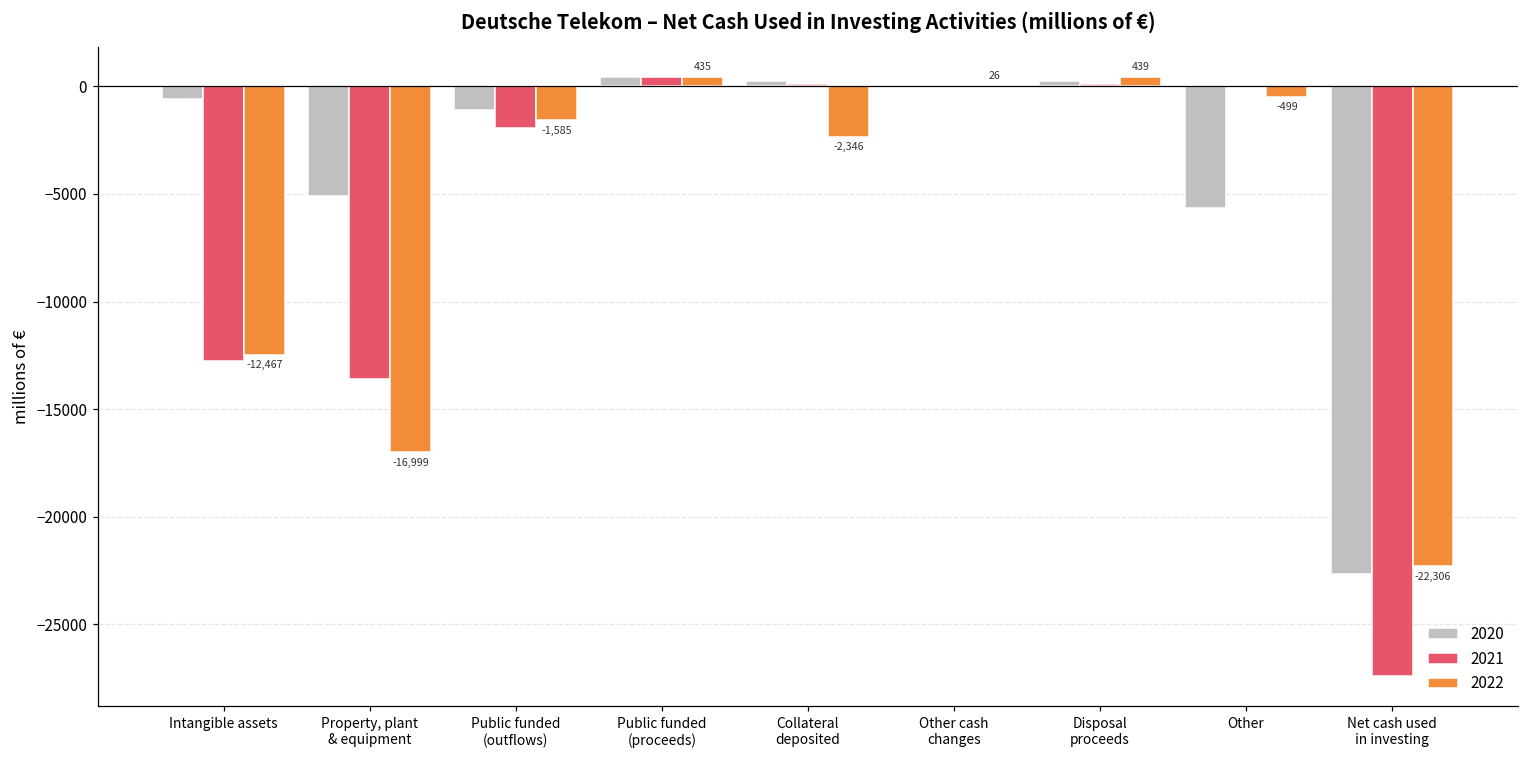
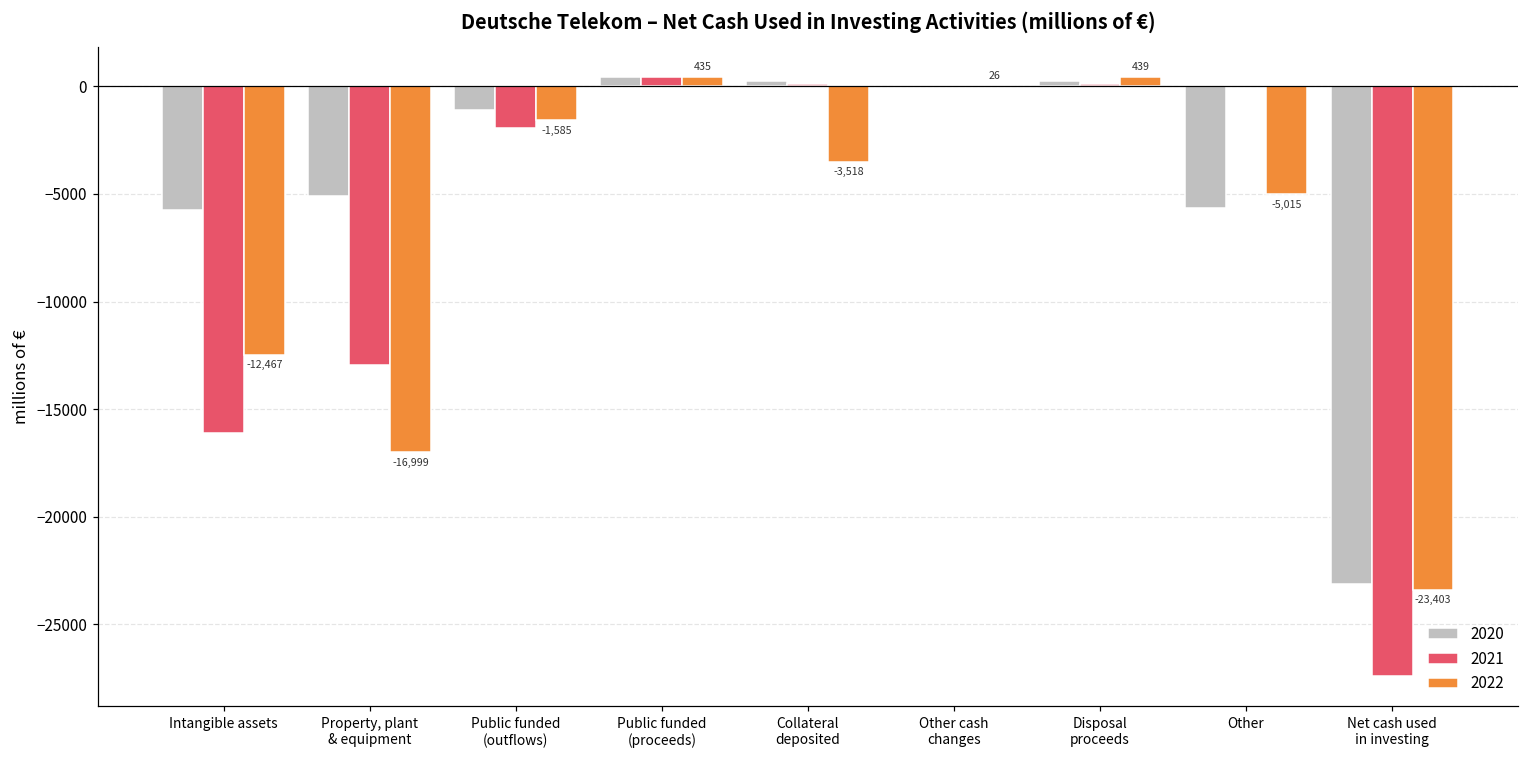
2020, Intangible assets: -600 -> -5800
2021, Intangible assets: -12700 -> -16100
2021, Property, plant & equipment: -13600 -> -12900
2022, Collateral deposited: -2,346 -> -3,518
2022, Other: -499 -> -5,015
2020, Net cash used in investing: -22600 -> -23100
2022, Net cash used in investing: -22,306 -> -23,403
